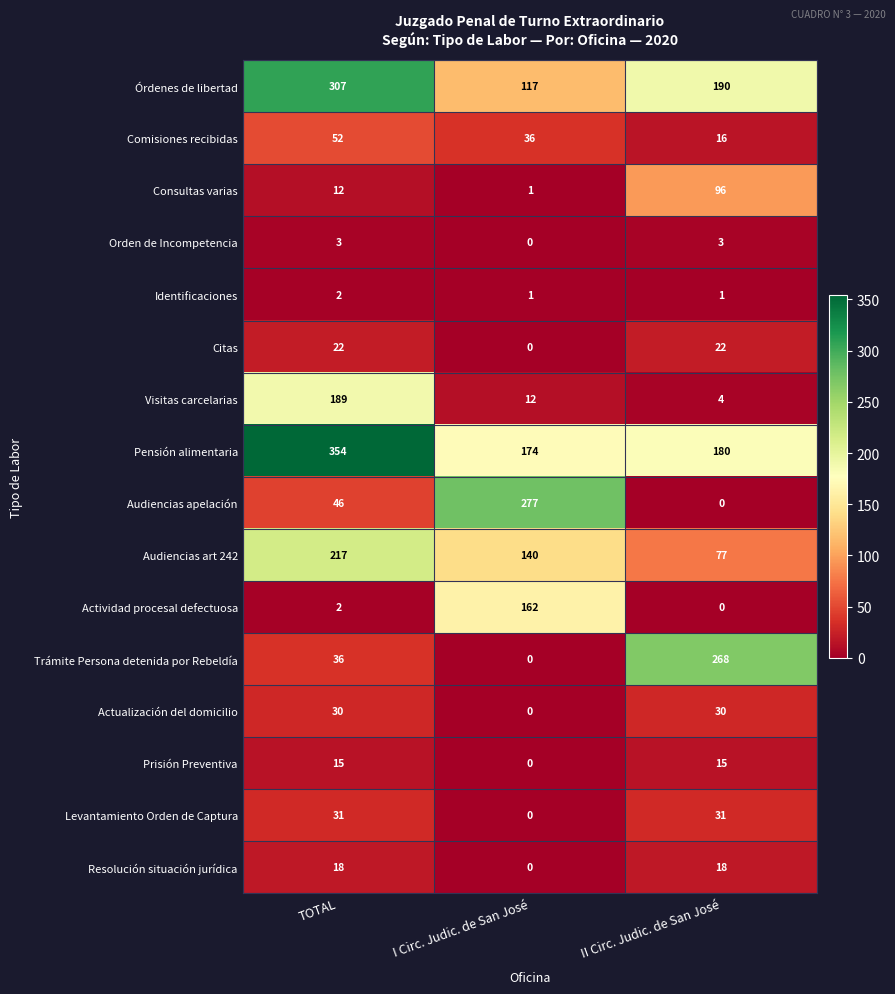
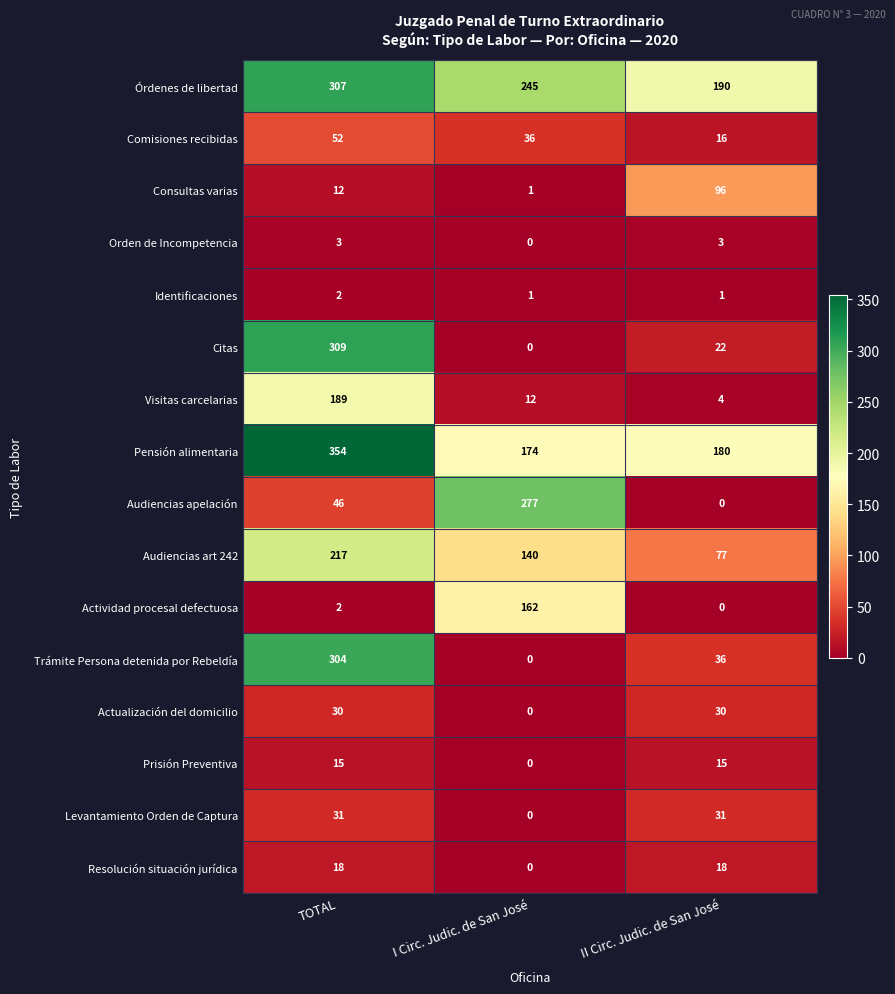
Órdenes de libertad, I Circ. Judic. de San José: 117 -> 245
Citas, TOTAL: 22 -> 309
Trámite Persona detenida por Rebeldía, TOTAL: 36 -> 304
Trámite Persona detenida por Rebeldía, II Circ. Judic. de San José: 268 -> 36
